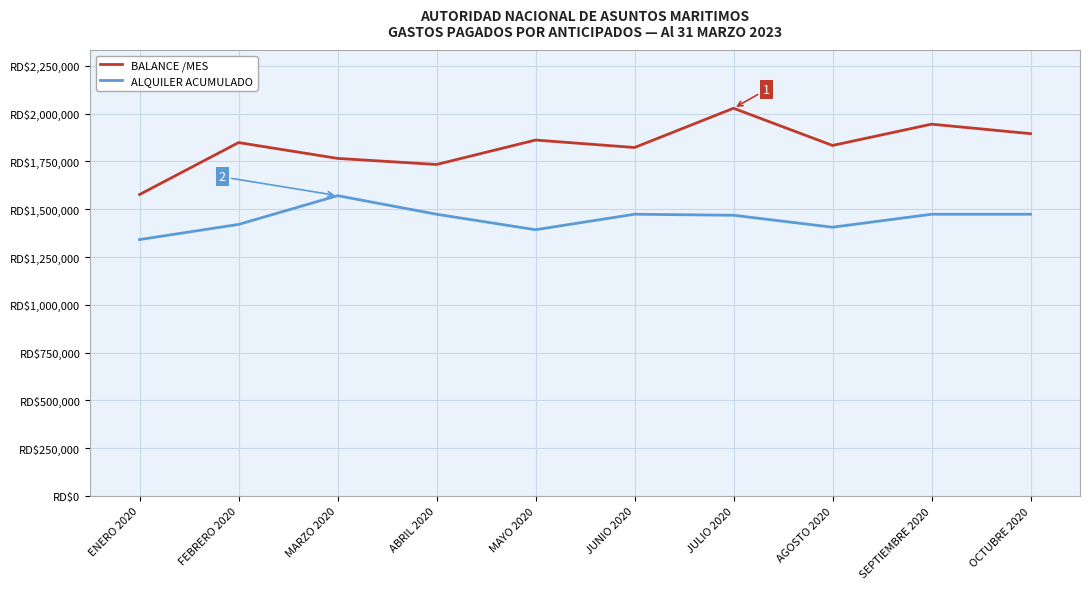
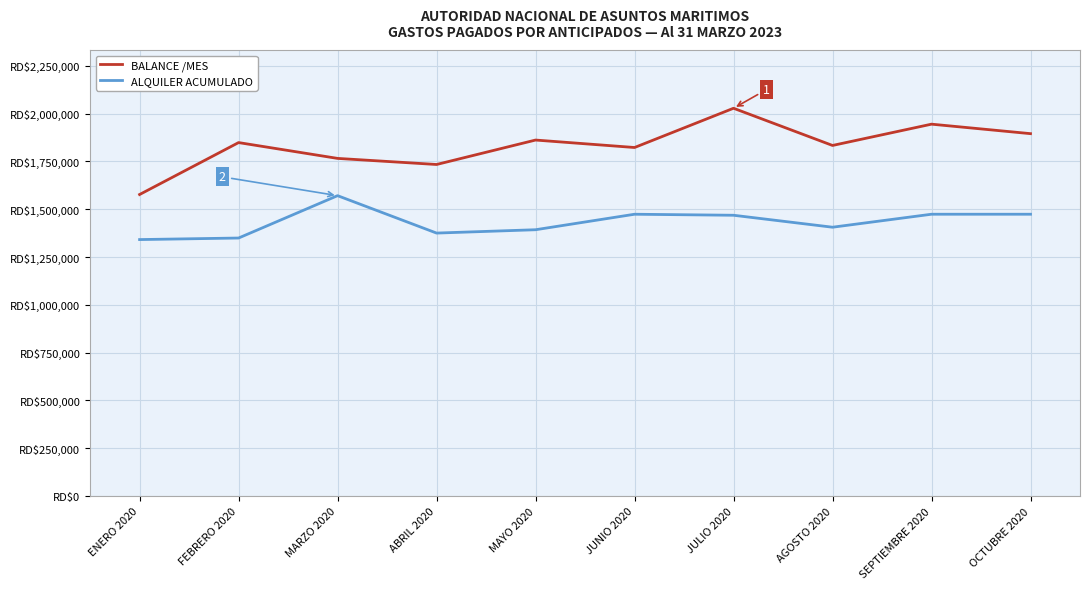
ALQUILER ACUMULADO, FEBRERO 2020: RD$1,420,000 -> RD$1,350,000
ALQUILER ACUMULADO, ABRIL 2020: RD$1,470,000 -> RD$1,380,000
